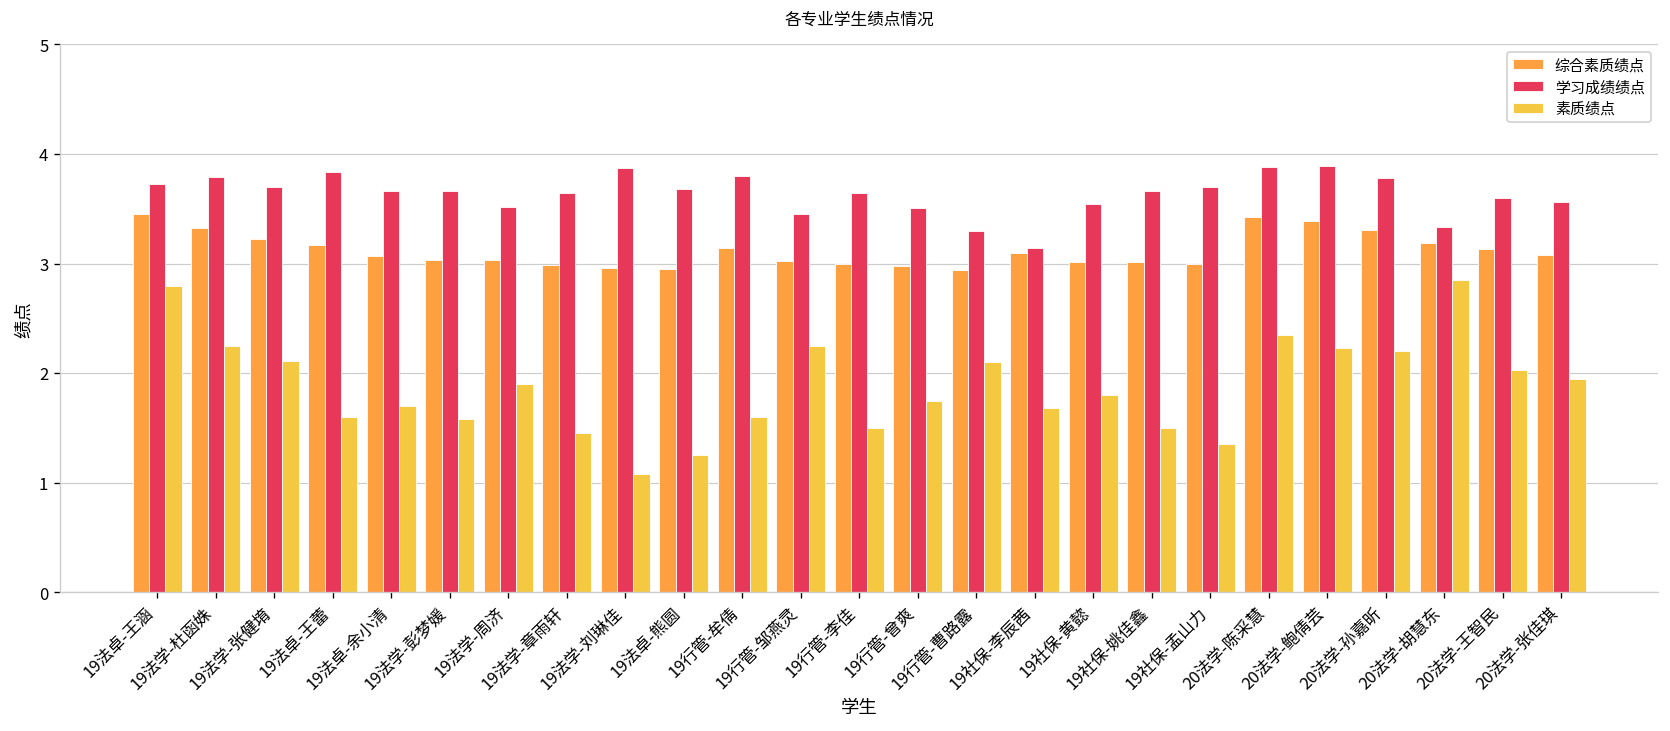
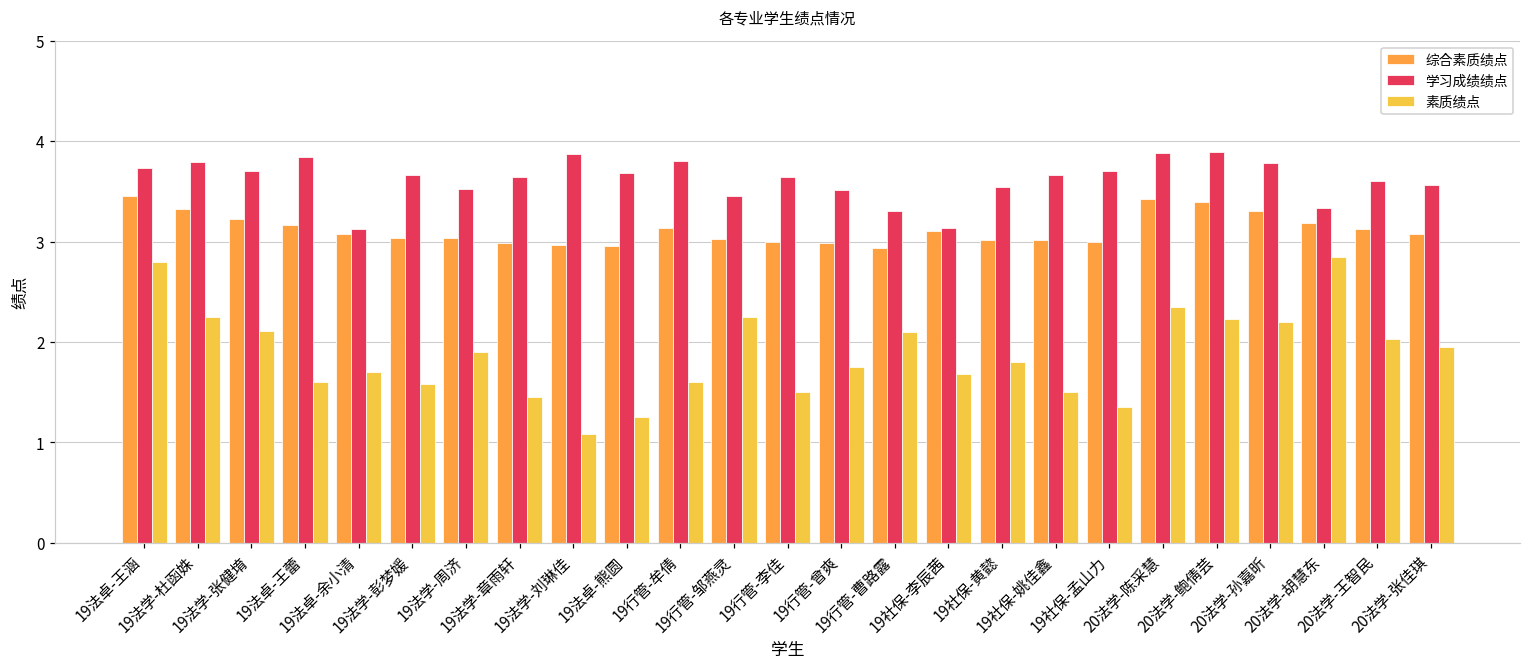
学习成绩绩点, 19法卓-余小清: 3.7 -> 3.1
